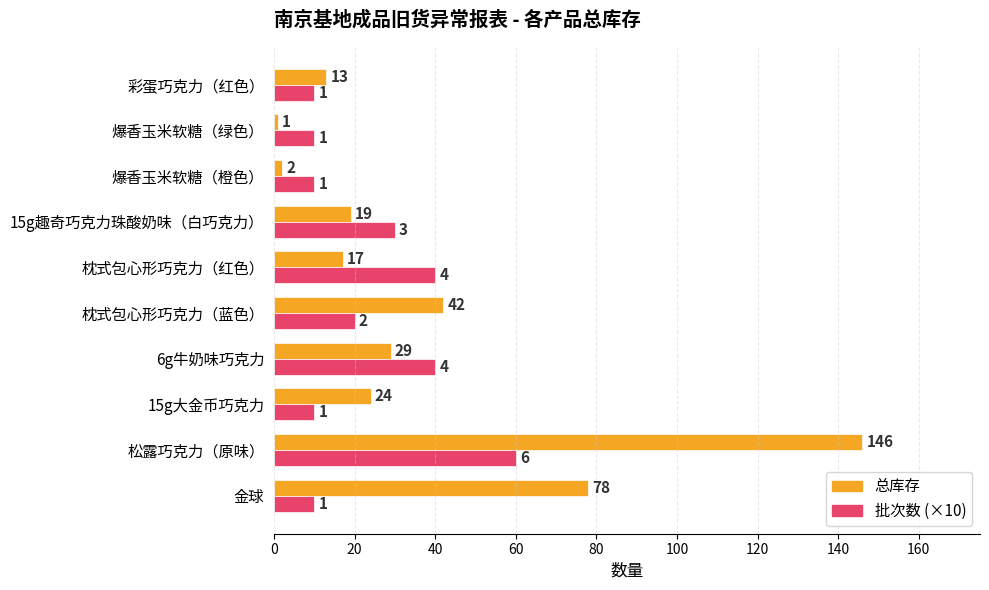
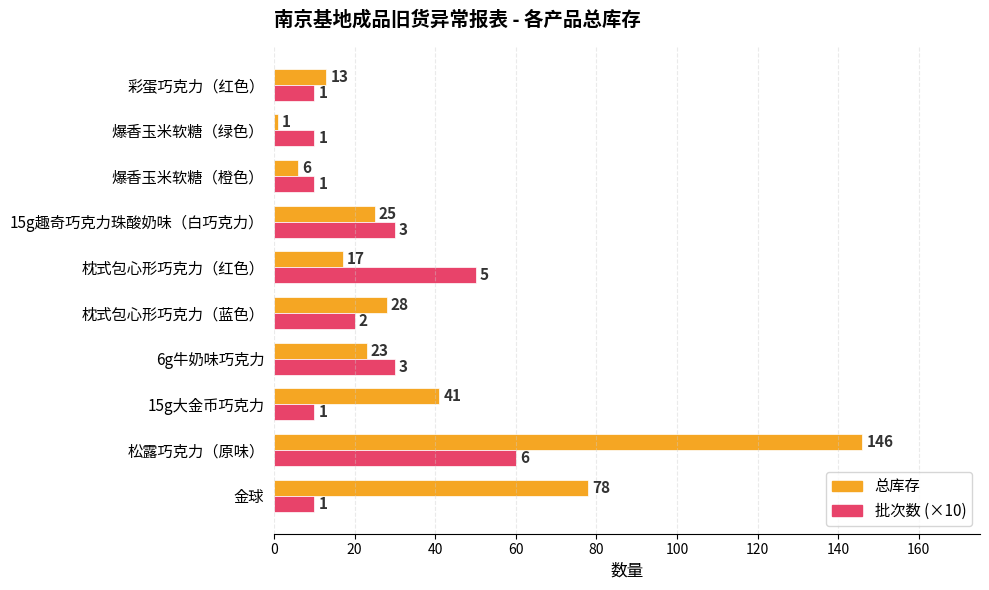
总库存, 爆香玉米软糖（橙色）: 2 -> 6
总库存, 15g趣奇巧克力珠酸奶味（白巧克力）: 19 -> 25
批次数 (×10), 枕式包心形巧克力（红色）: 4 -> 5
总库存, 枕式包心形巧克力（蓝色）: 42 -> 28
总库存, 6g牛奶味巧克力: 29 -> 23
批次数 (×10), 6g牛奶味巧克力: 4 -> 3
总库存, 15g大金币巧克力: 24 -> 41
